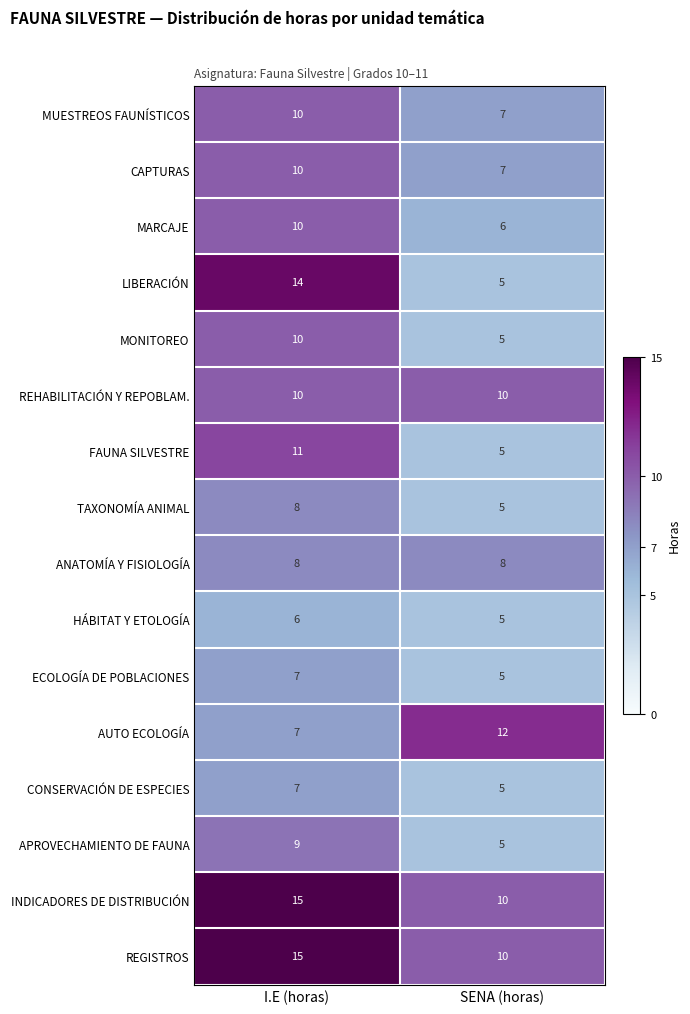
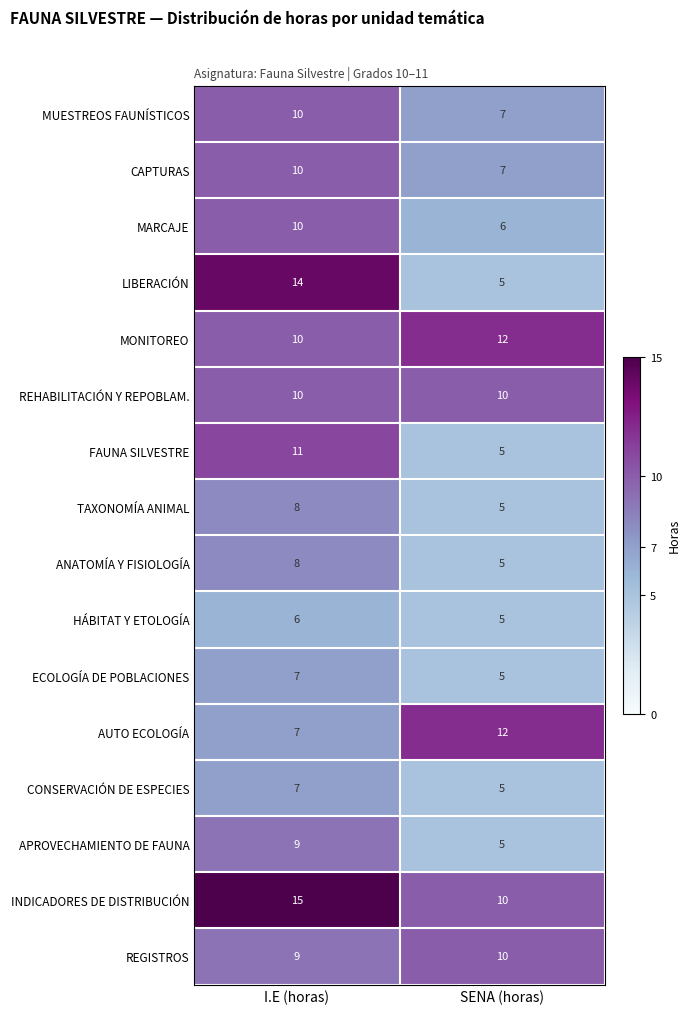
MONITOREO, SENA (horas): 5 -> 12
ANATOMÍA Y FISIOLOGÍA, SENA (horas): 8 -> 5
REGISTROS, I.E (horas): 15 -> 9
